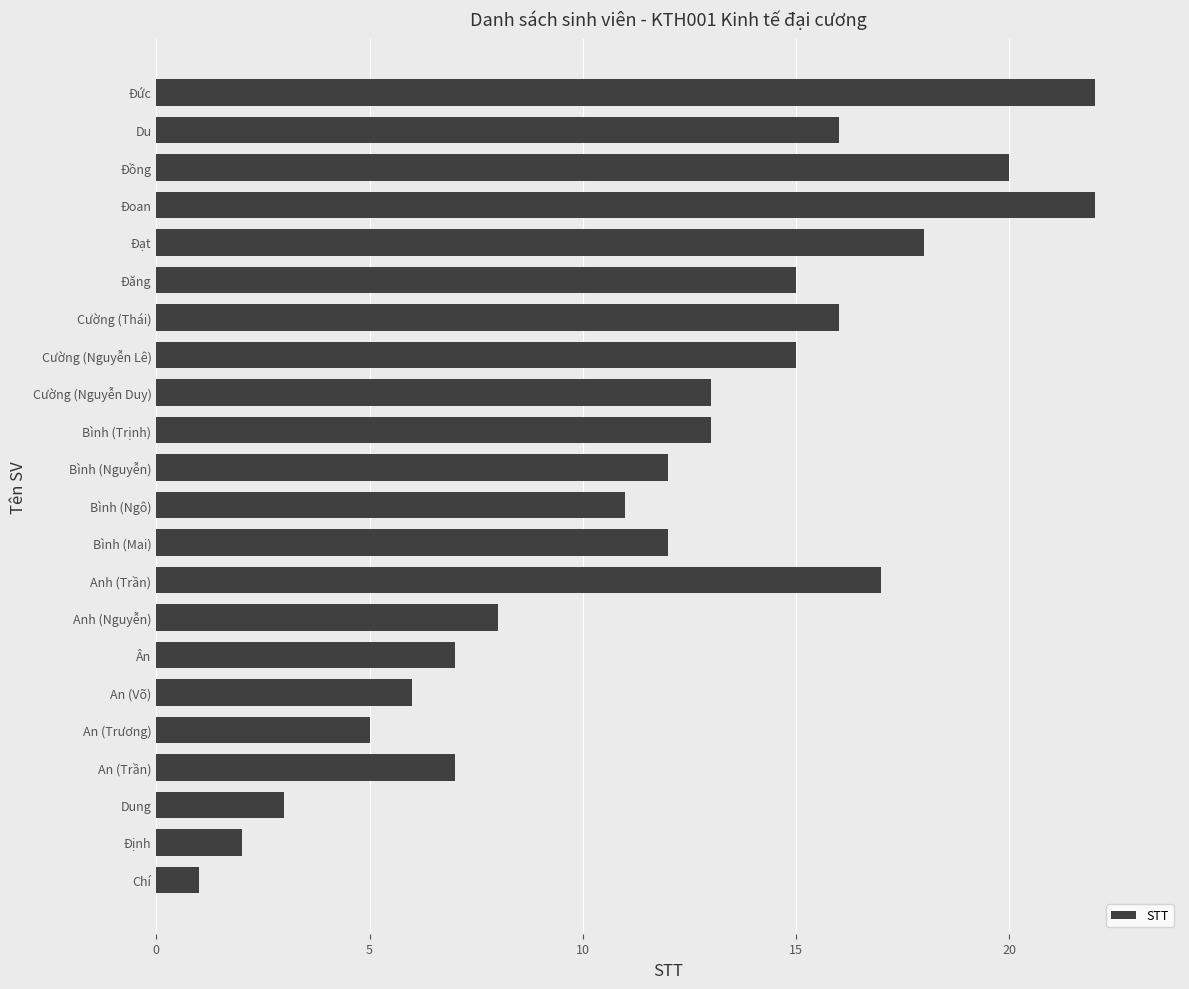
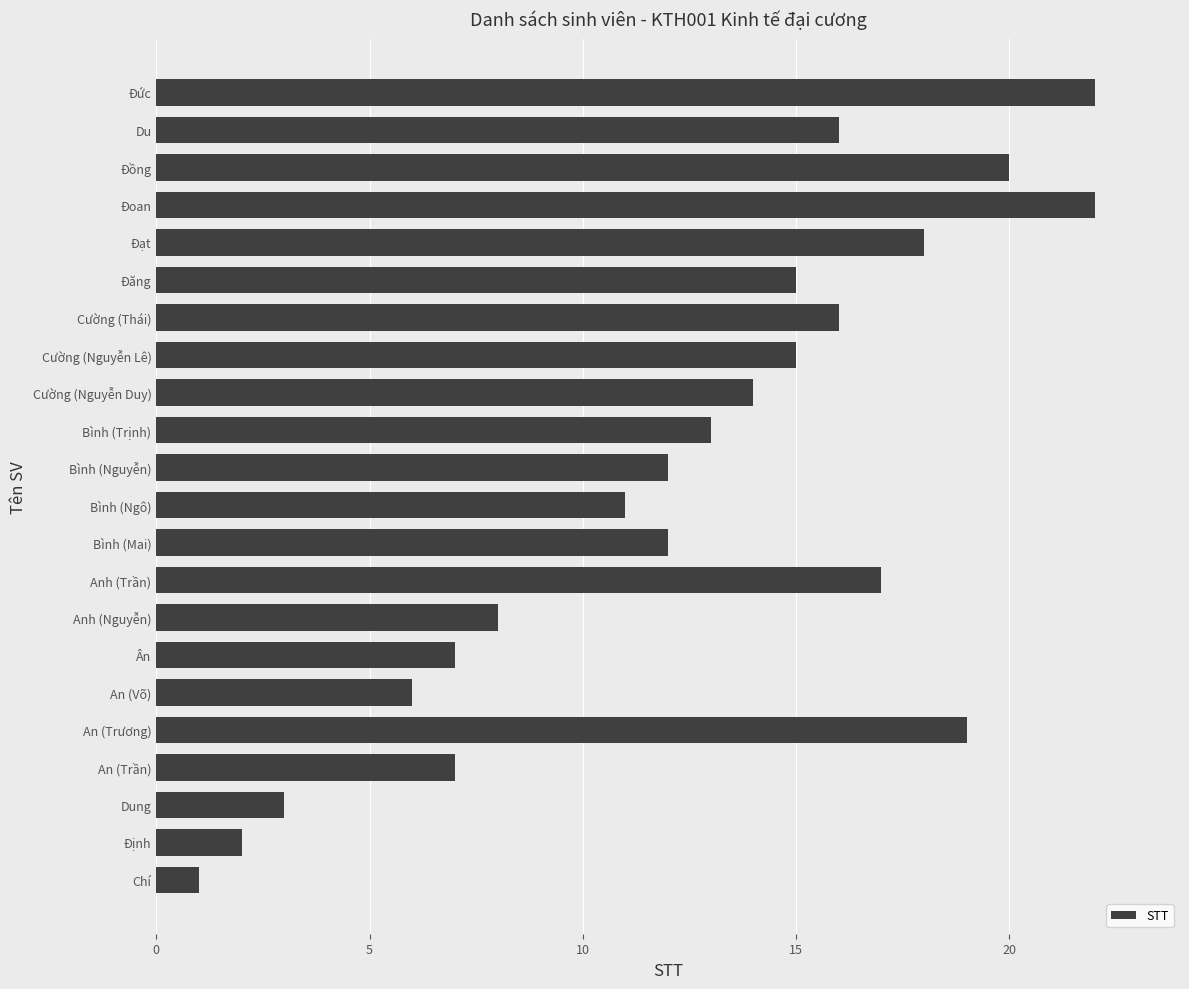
Cường (Nguyễn Duy): 13 -> 14
An (Trương): 5 -> 19
